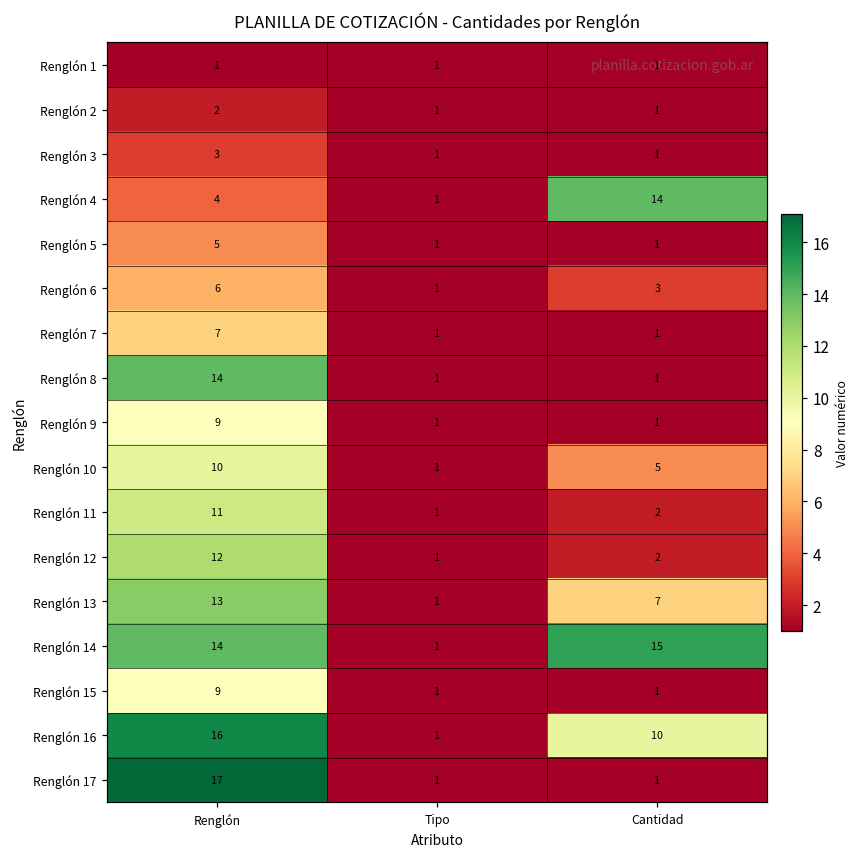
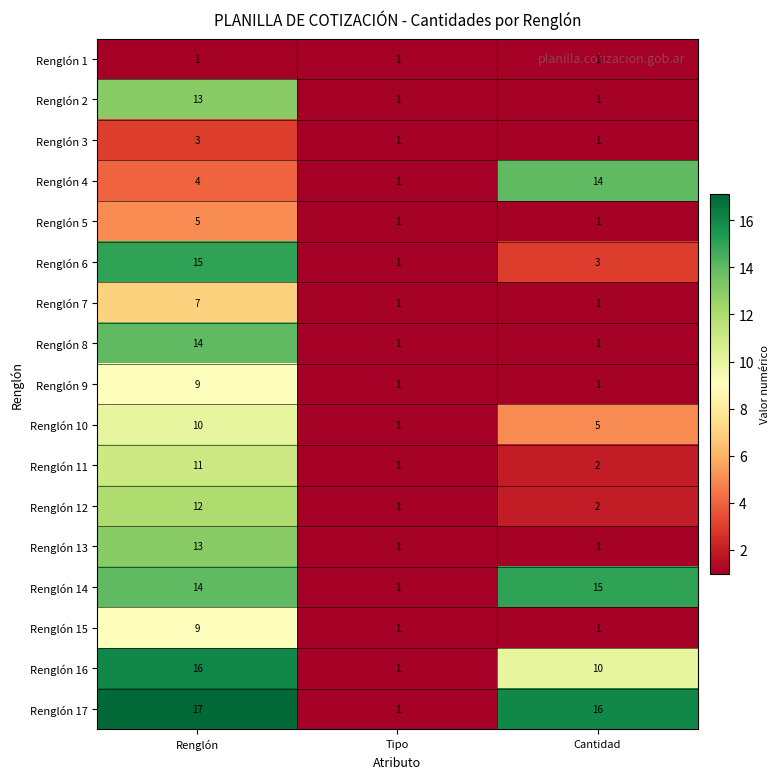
Renglón 2, Renglón: 2 -> 13
Renglón 6, Renglón: 6 -> 15
Renglón 13, Cantidad: 7 -> 1
Renglón 17, Cantidad: 1 -> 16
